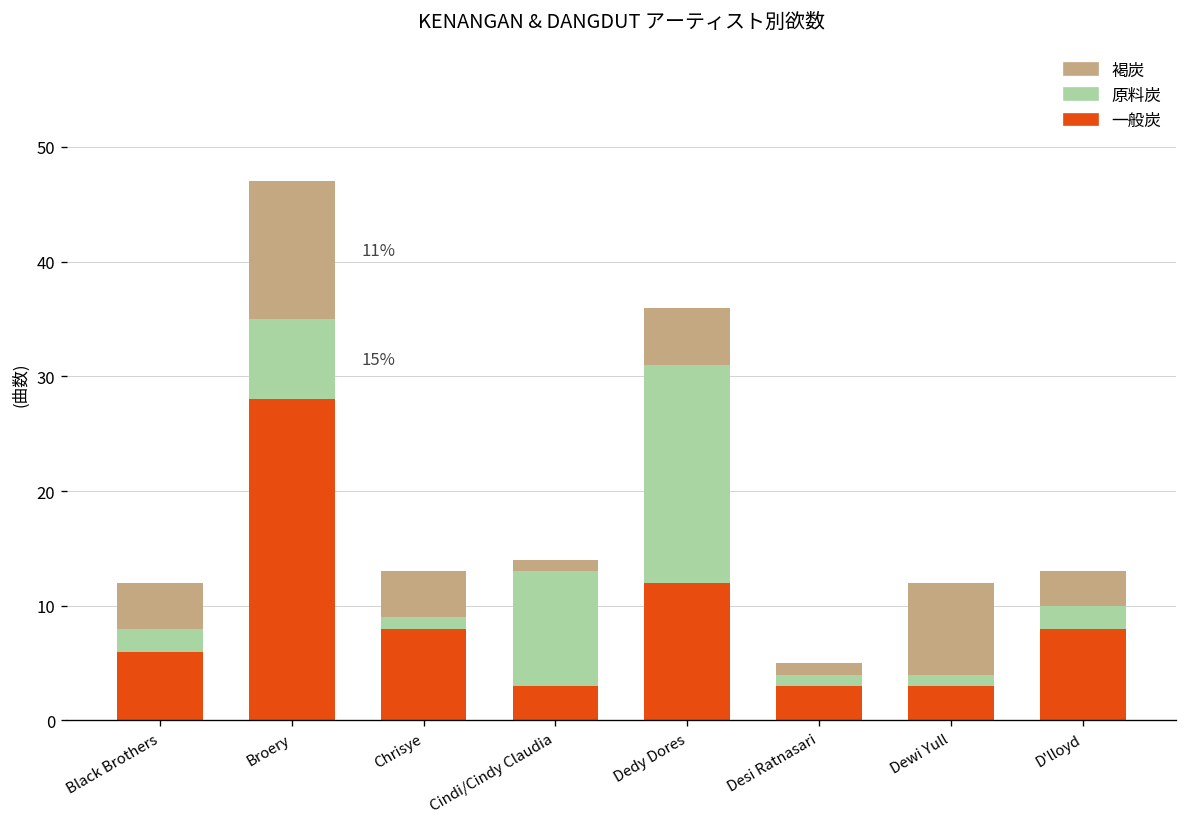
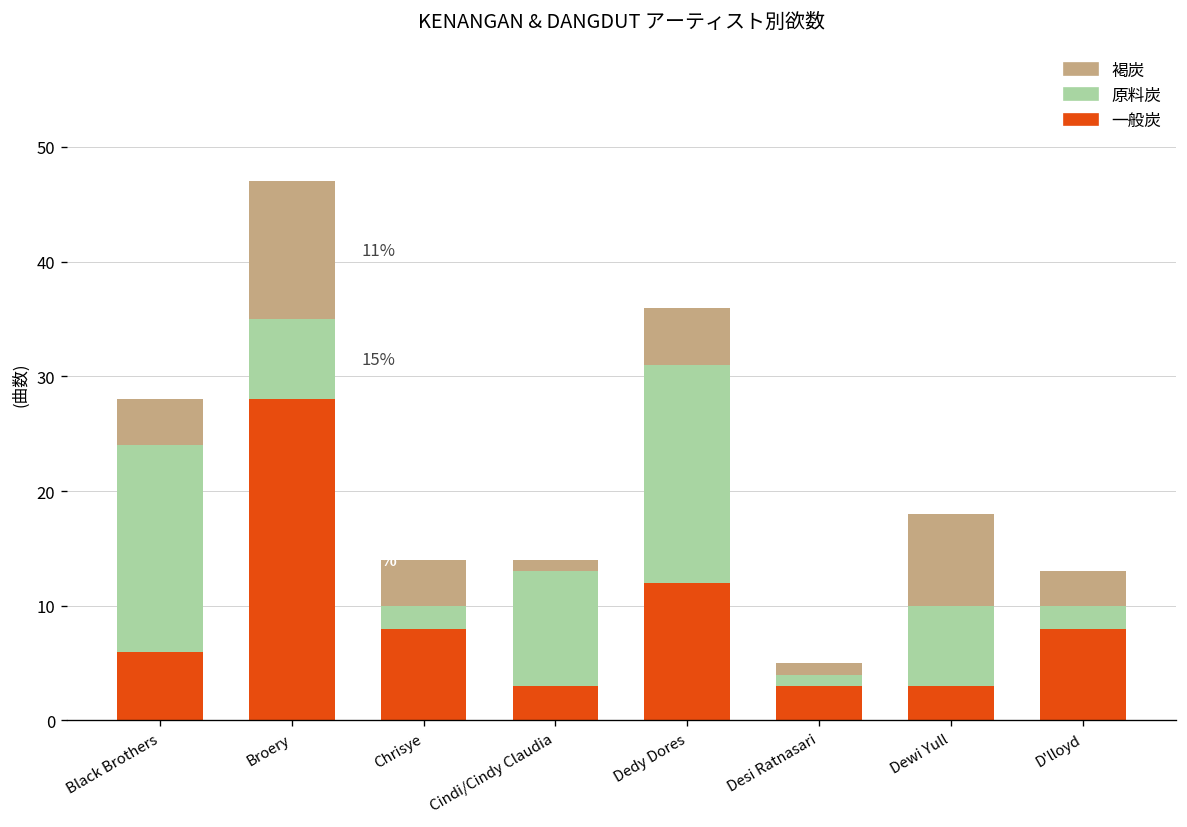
原料炭, Black Brothers: 2 -> 18
原料炭, Chrisye: 1 -> 2
原料炭, Dewi Yull: 1 -> 7
